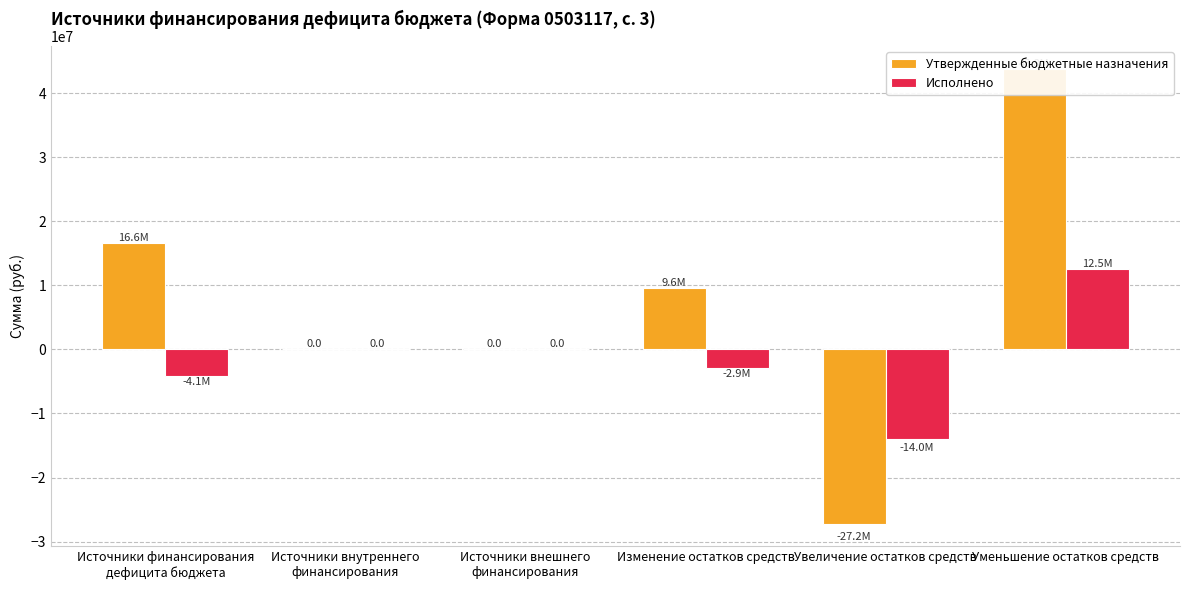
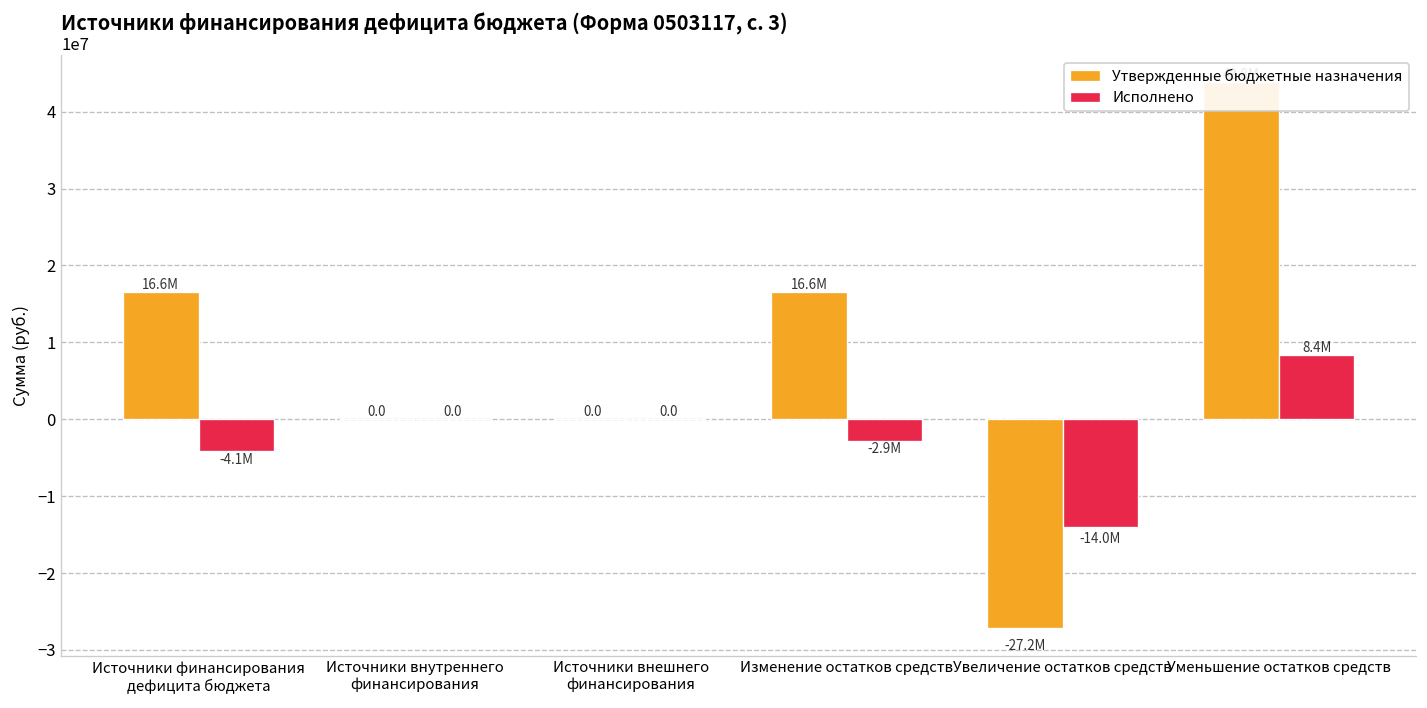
Утвержденные бюджетные назначения, Изменение остатков средств: 9.6M -> 16.6M
Исполнено, Уменьшение остатков средств: 12.5M -> 8.4M
